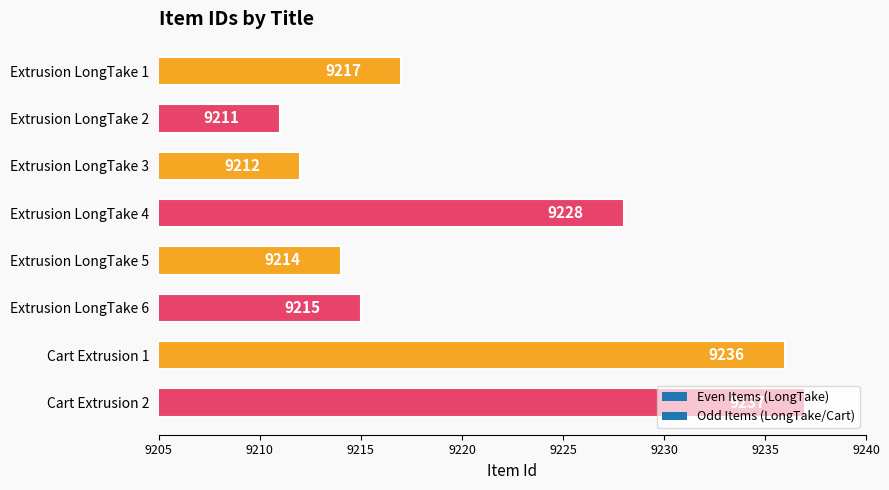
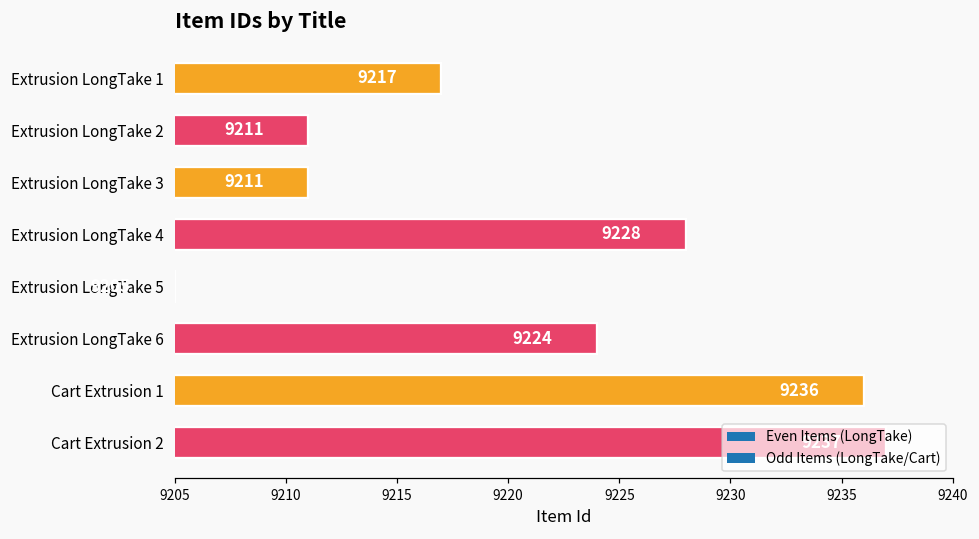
Extrusion LongTake 3: 9212 -> 9211
Extrusion LongTake 5: 9214 -> 9205
Extrusion LongTake 6: 9215 -> 9224
